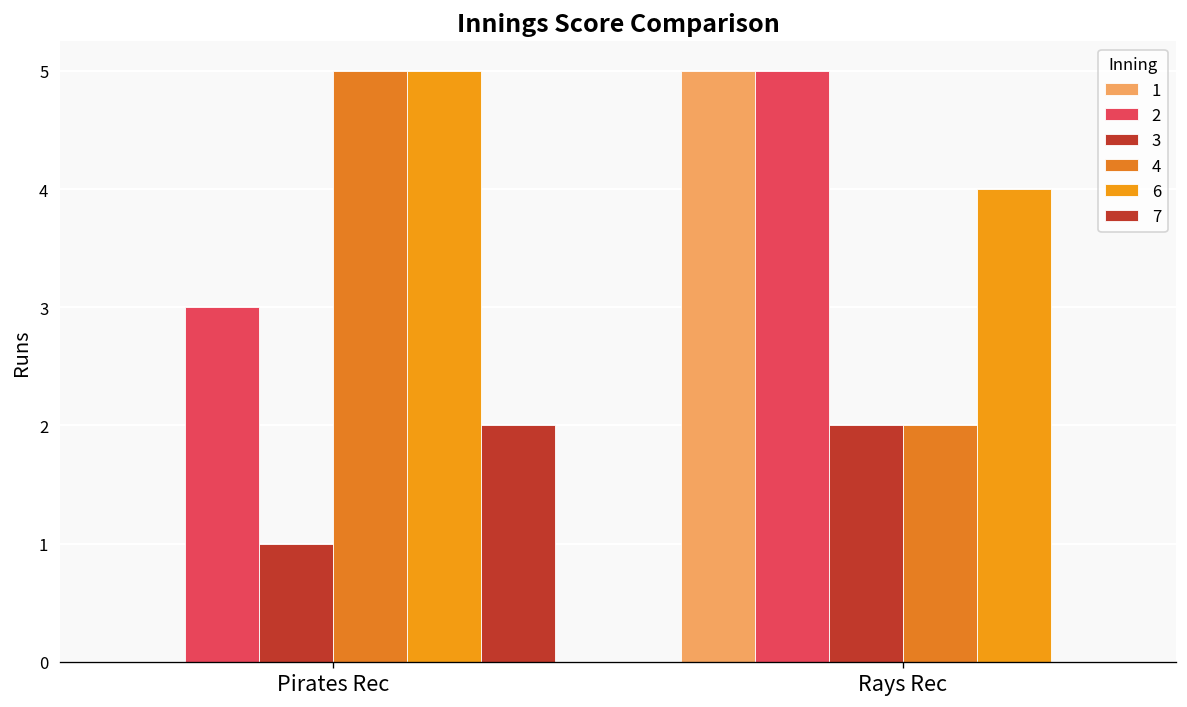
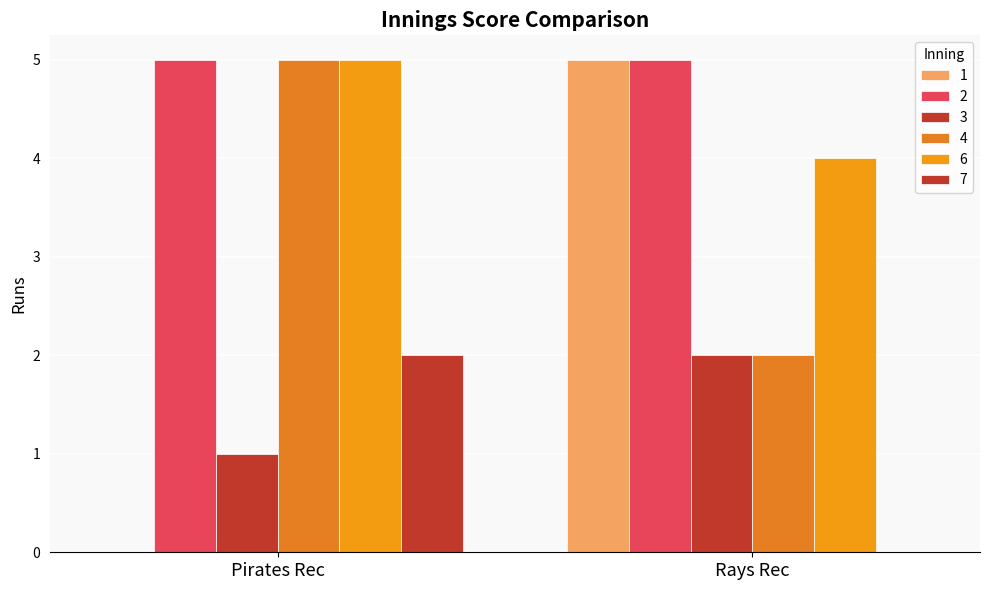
2, Pirates Rec: 3 -> 5
